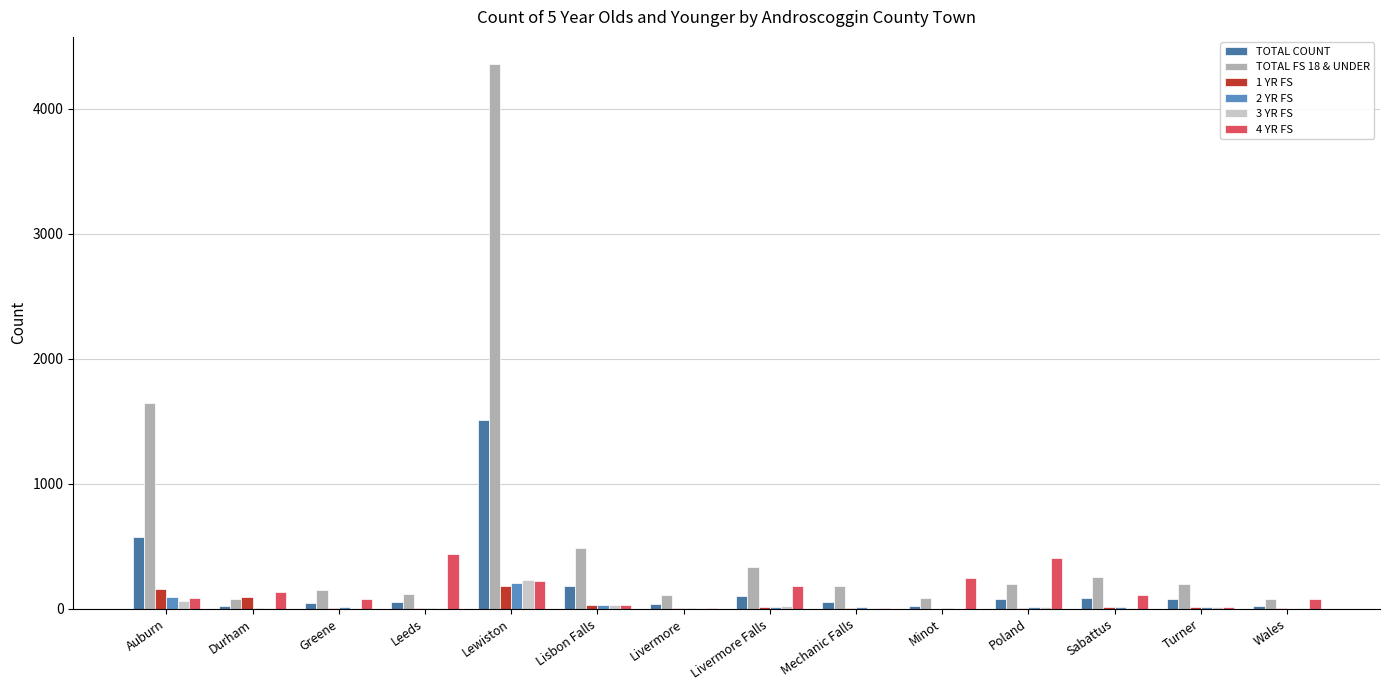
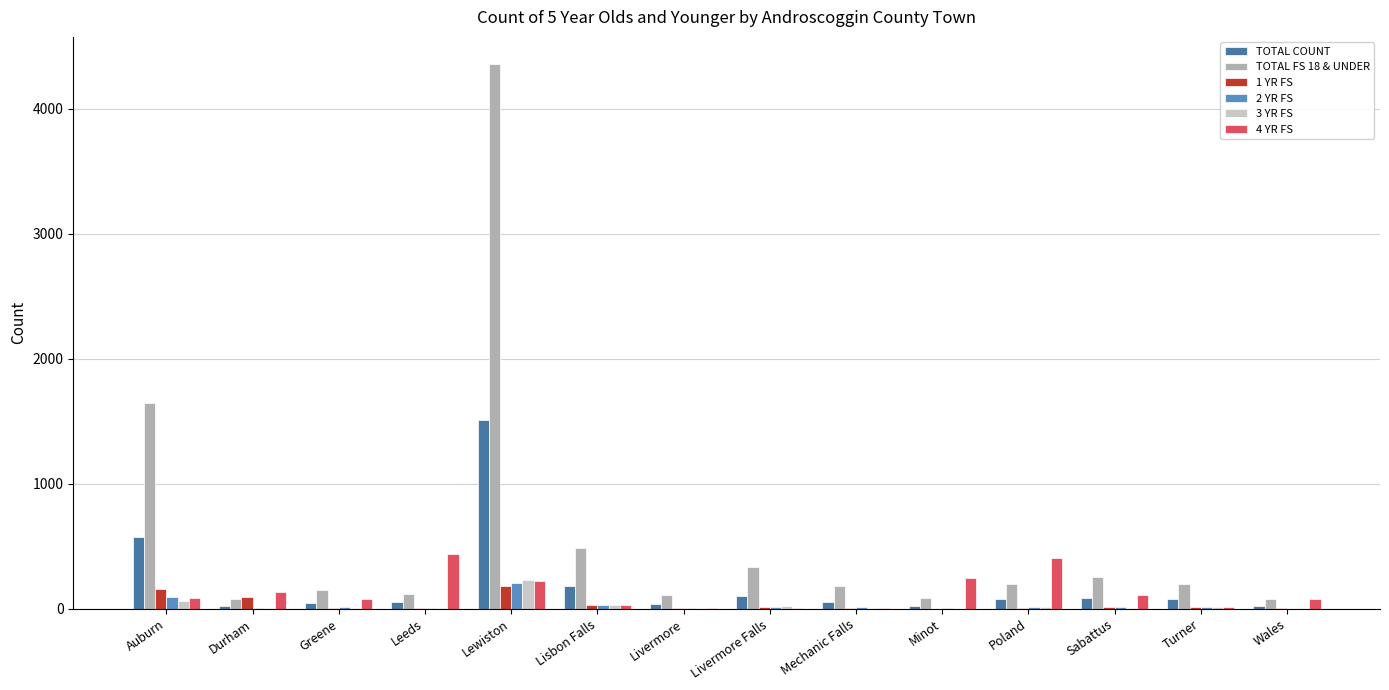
4 YR FS, Livermore Falls: 180 -> 10
